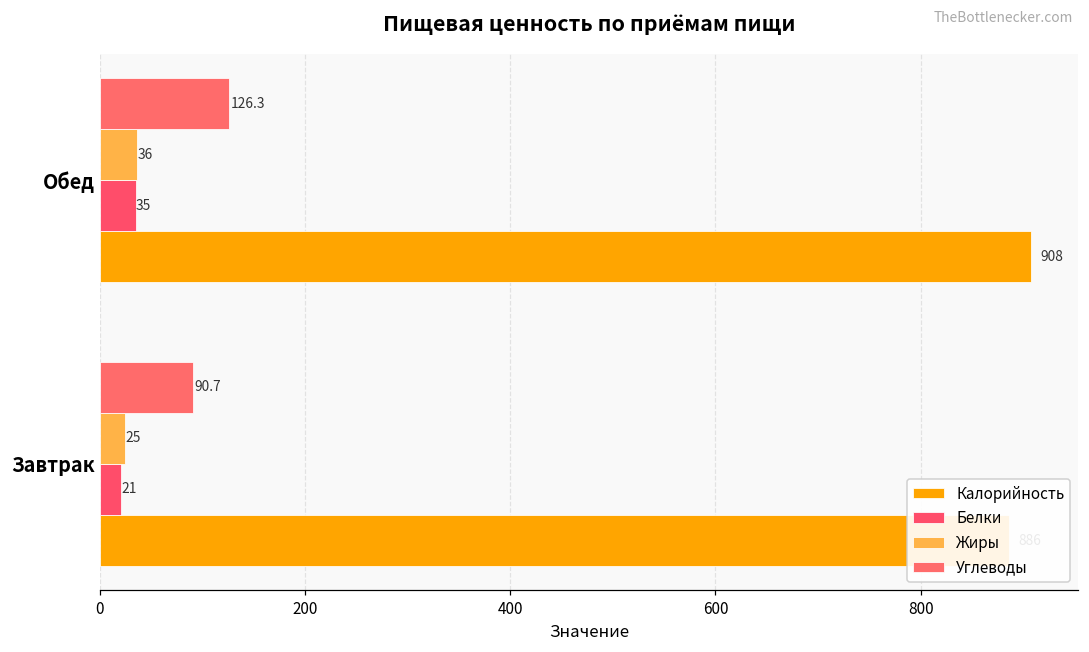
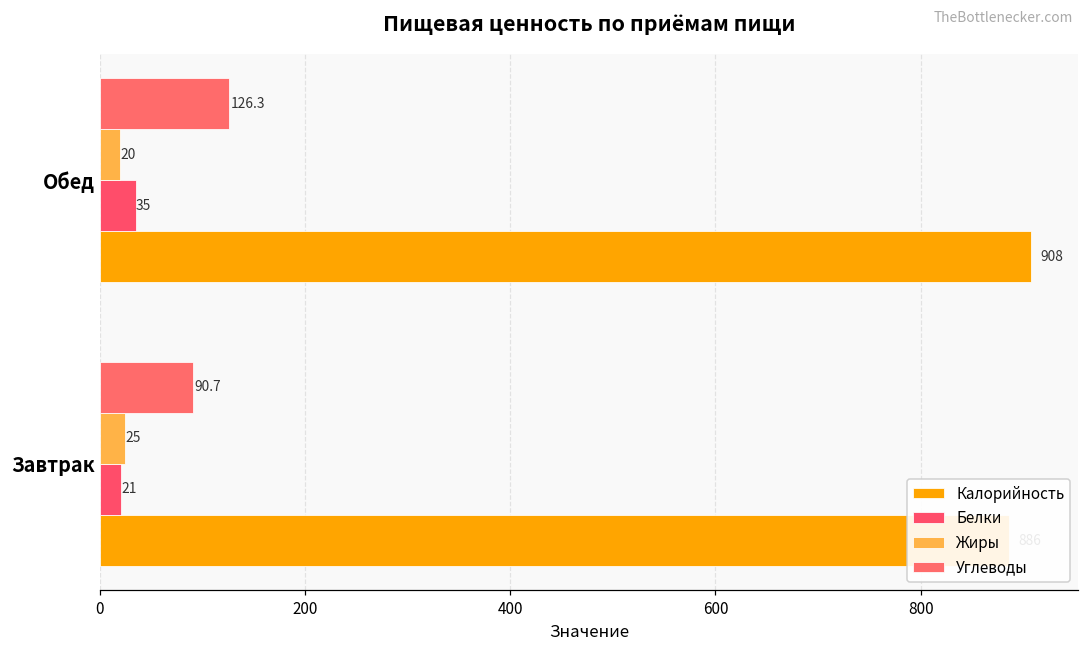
Жиры, Обед: 36 -> 20
